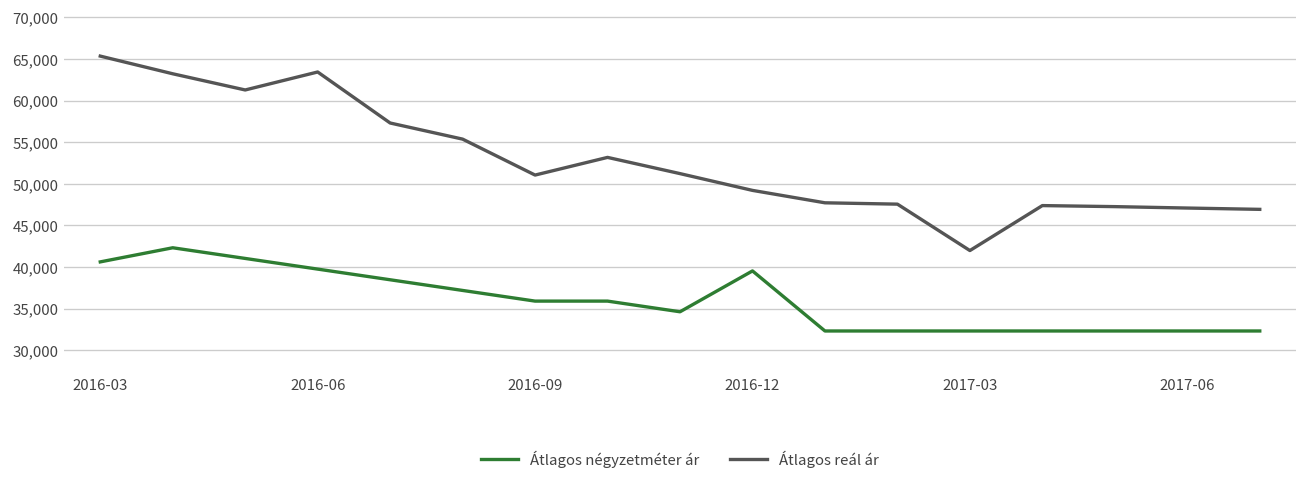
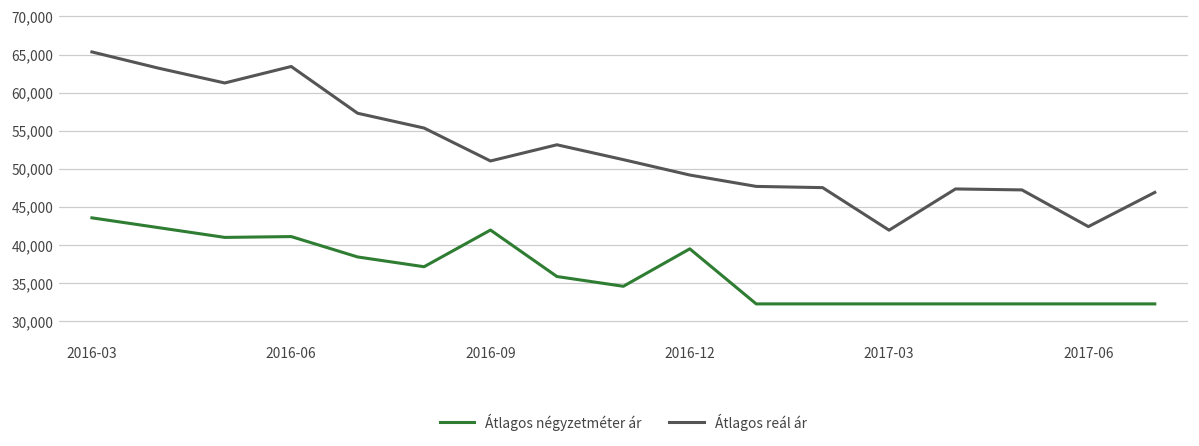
Átlagos négyzetméter ár, 2016-03: 41,000 -> 44,000
Átlagos négyzetméter ár, 2016-06: 40,000 -> 41,000
Átlagos négyzetméter ár, 2016-09: 36,000 -> 42,000
Átlagos reál ár, 2017-06: 47,000 -> 42,000
